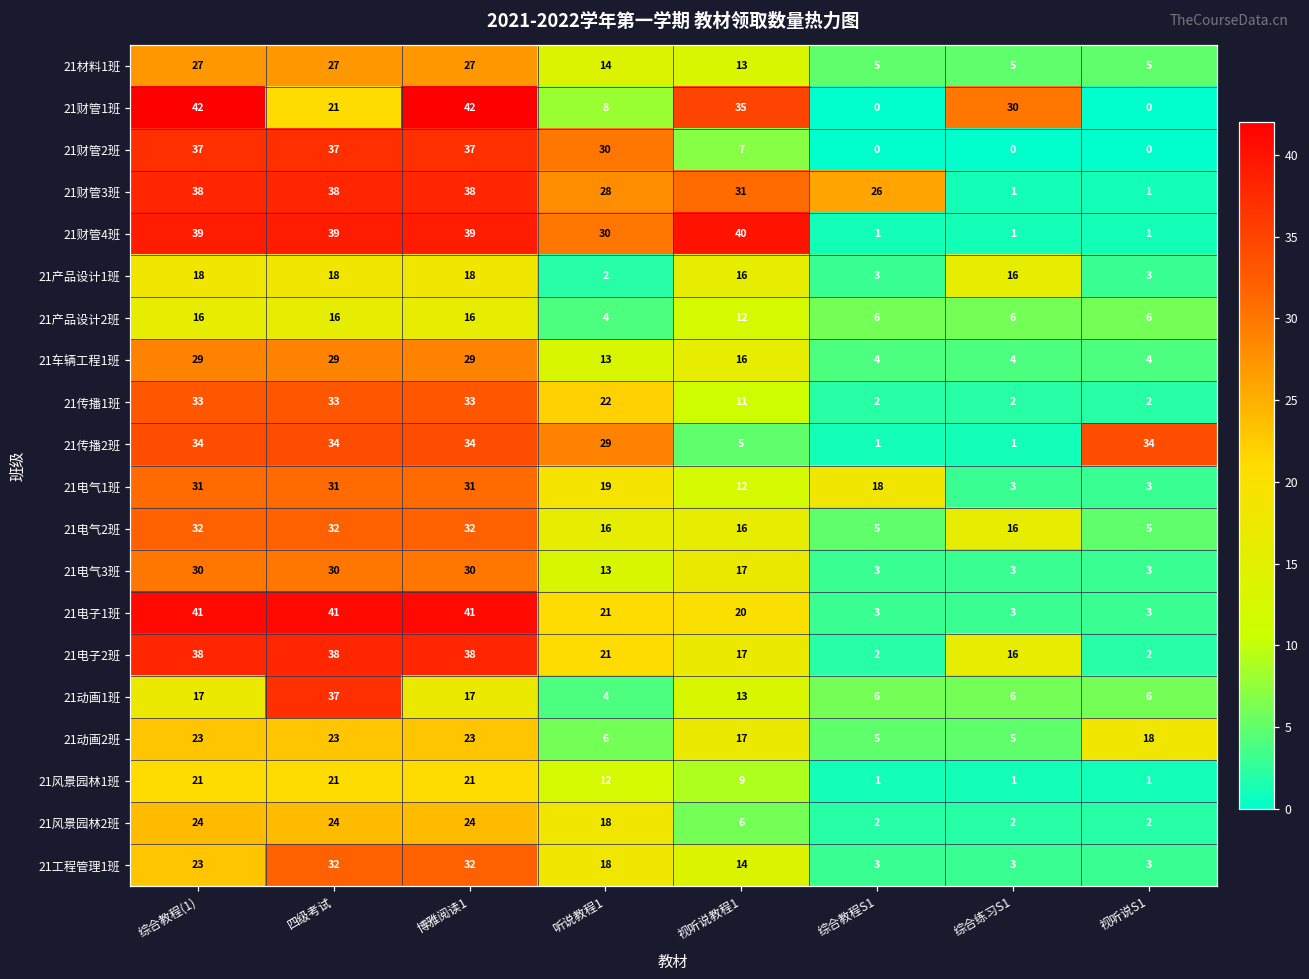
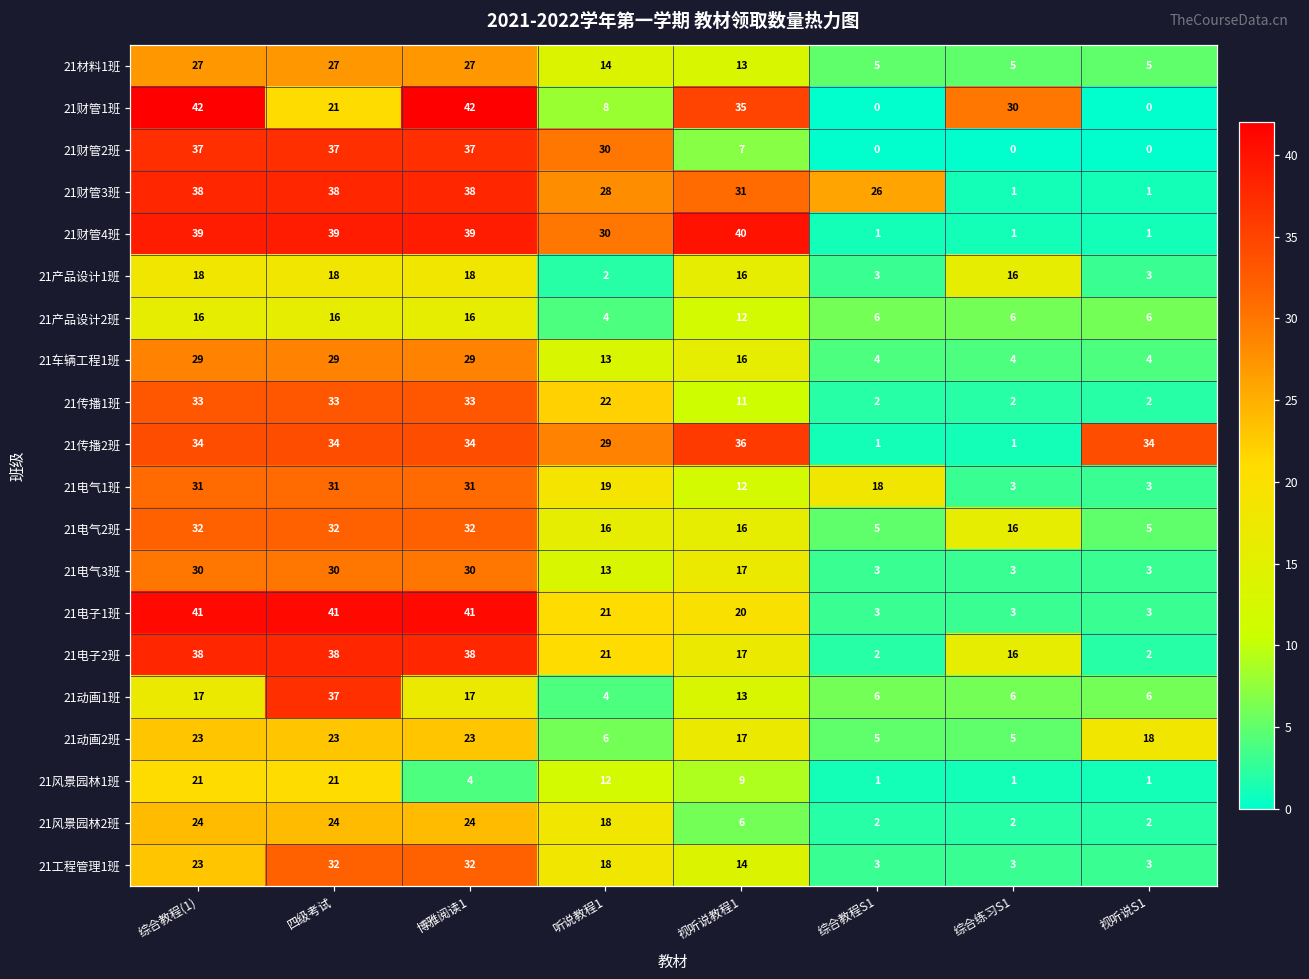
21传播2班, 视听说教程1: 5 -> 36
21风景园林1班, 博雅阅读1: 21 -> 4
